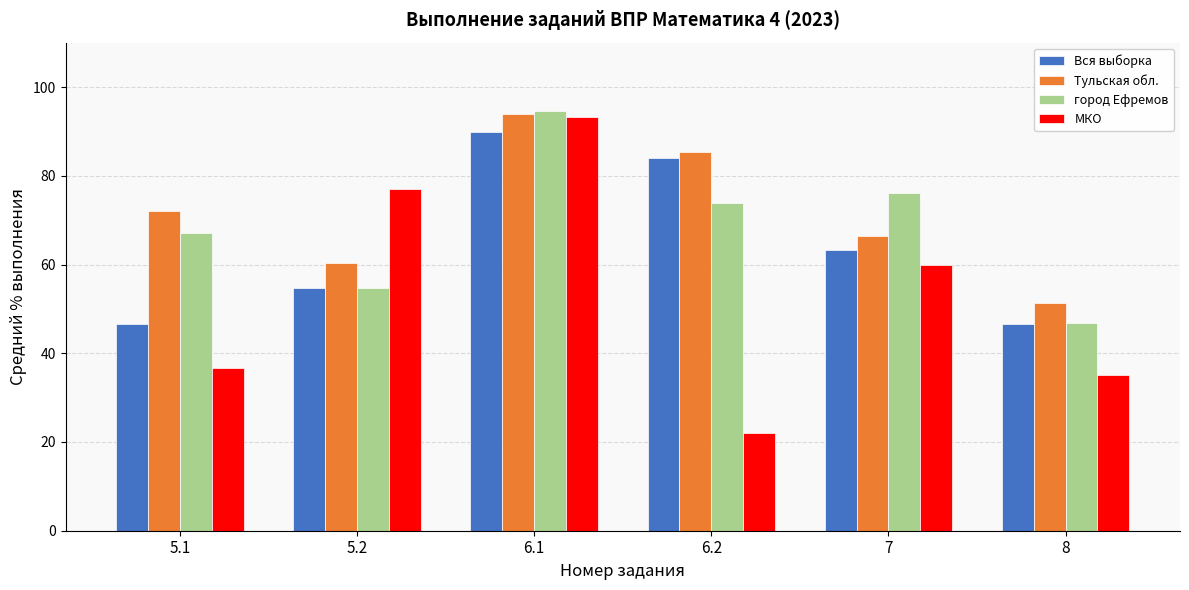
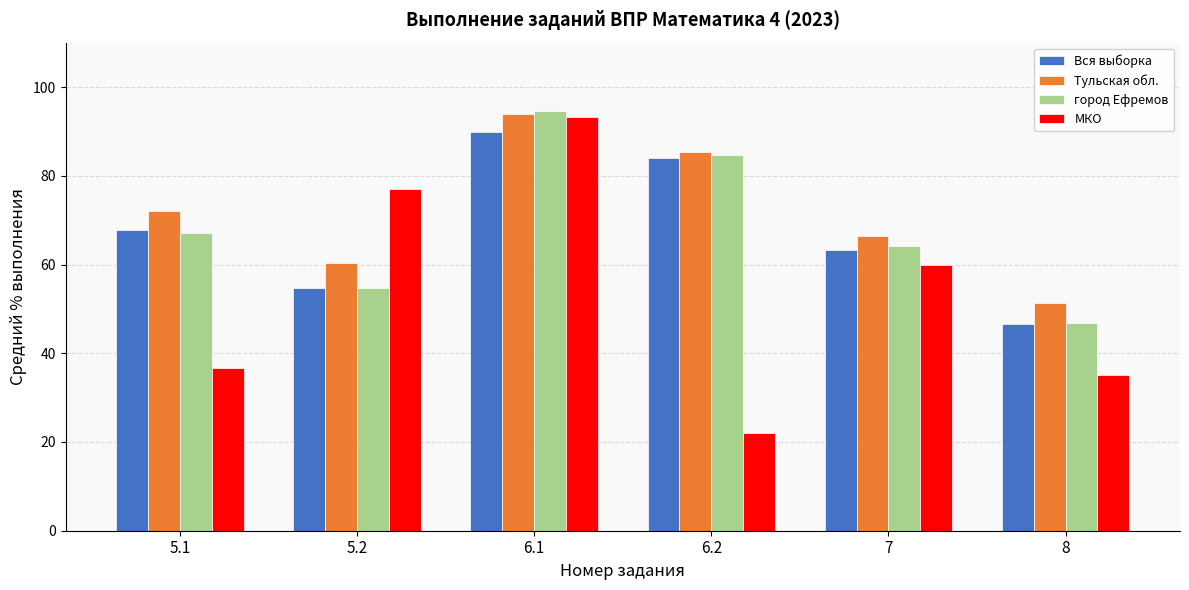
Вся выборка, 5.1: 47 -> 68
город Ефремов, 6.2: 74 -> 85
город Ефремов, 7: 76 -> 64
